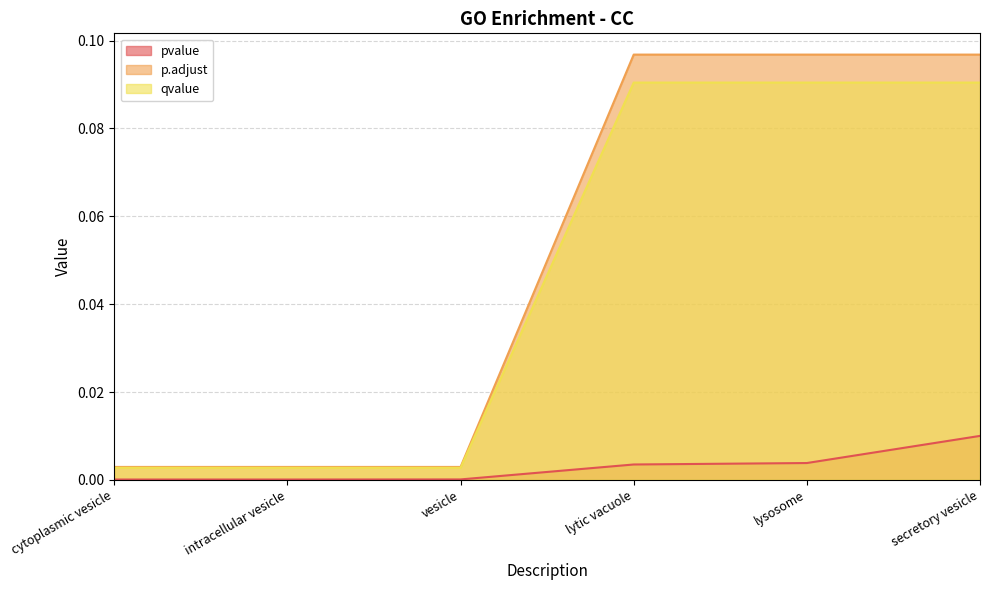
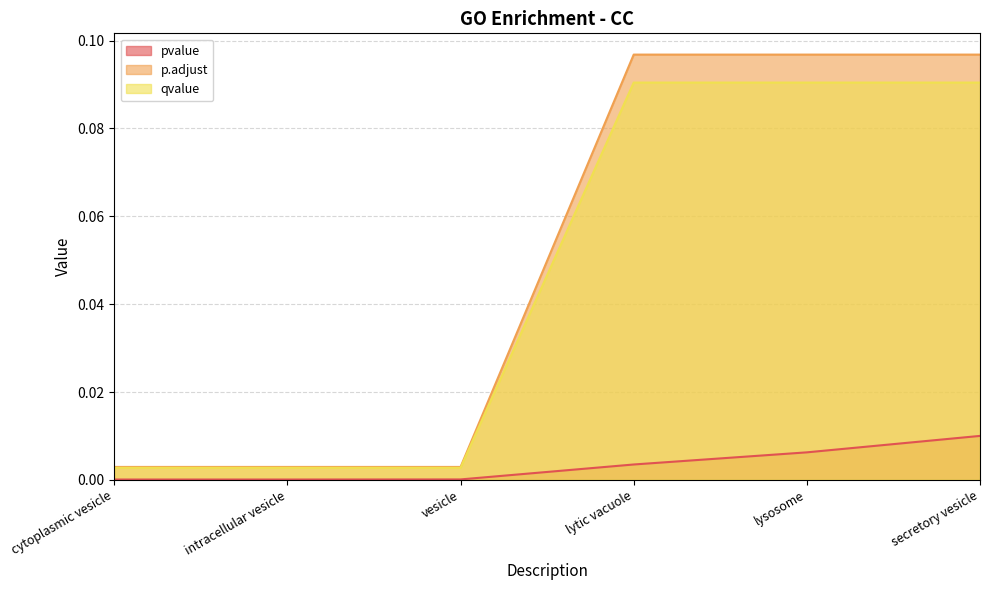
pvalue, lysosome: 0.004 -> 0.006
